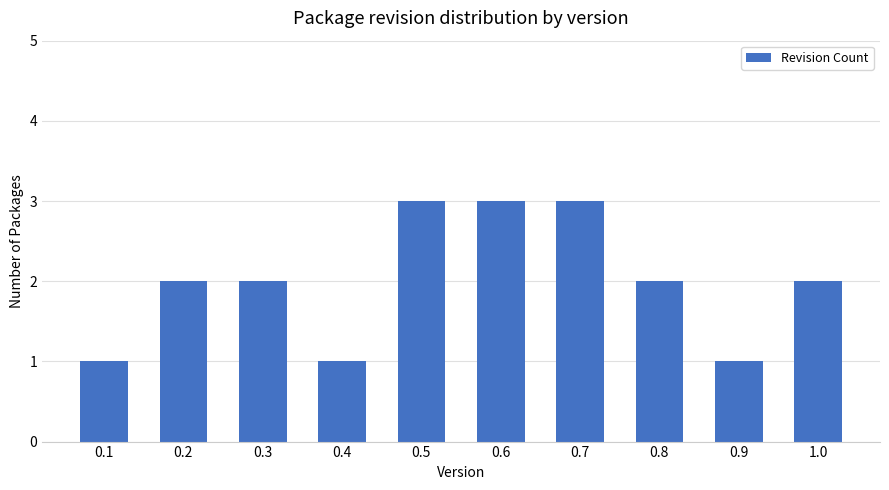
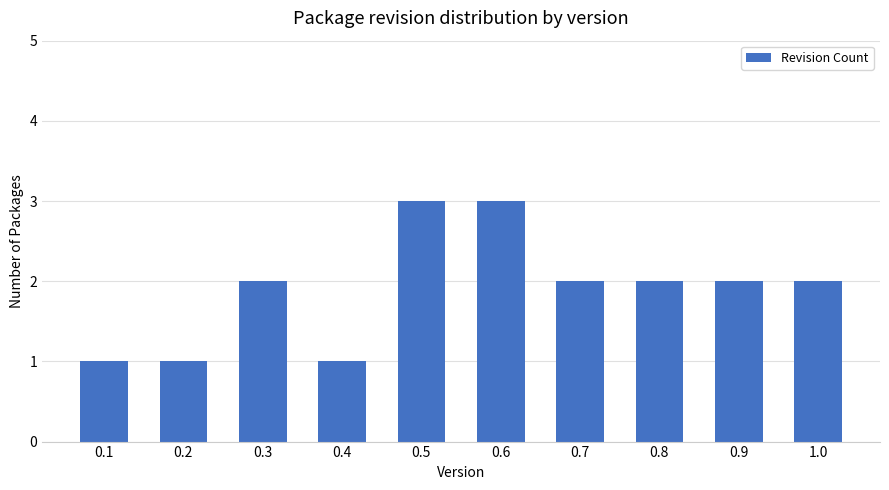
0.2: 2 -> 1
0.7: 3 -> 2
0.9: 1 -> 2
